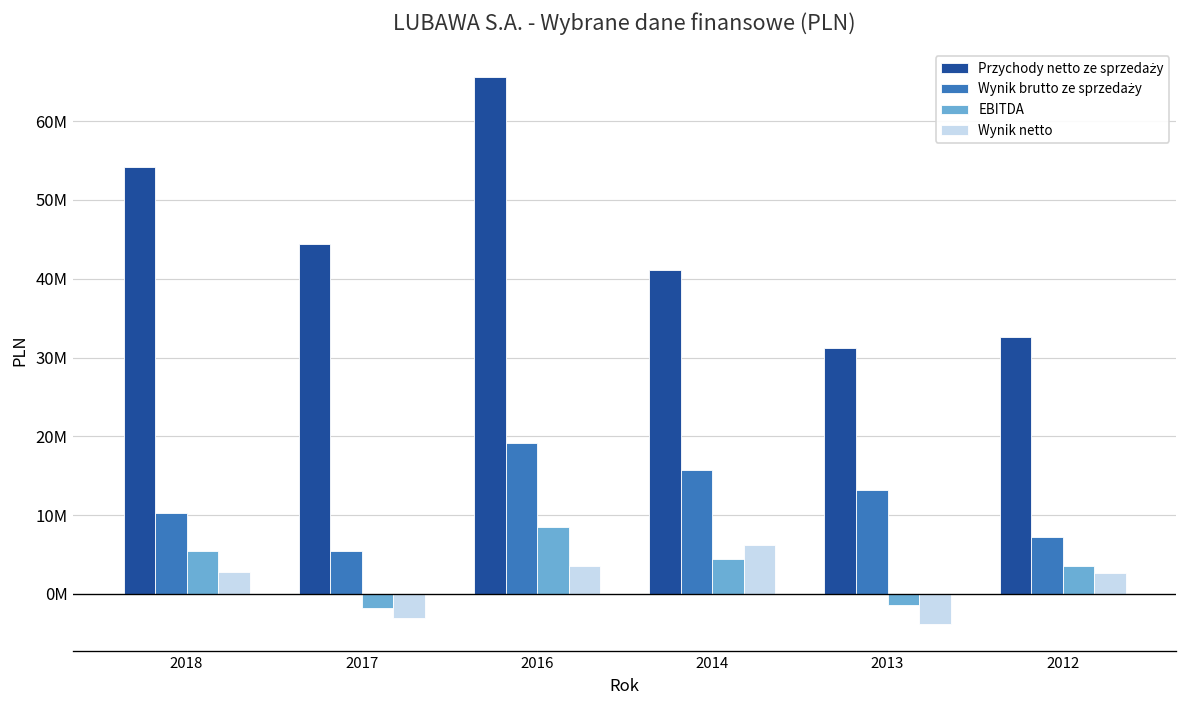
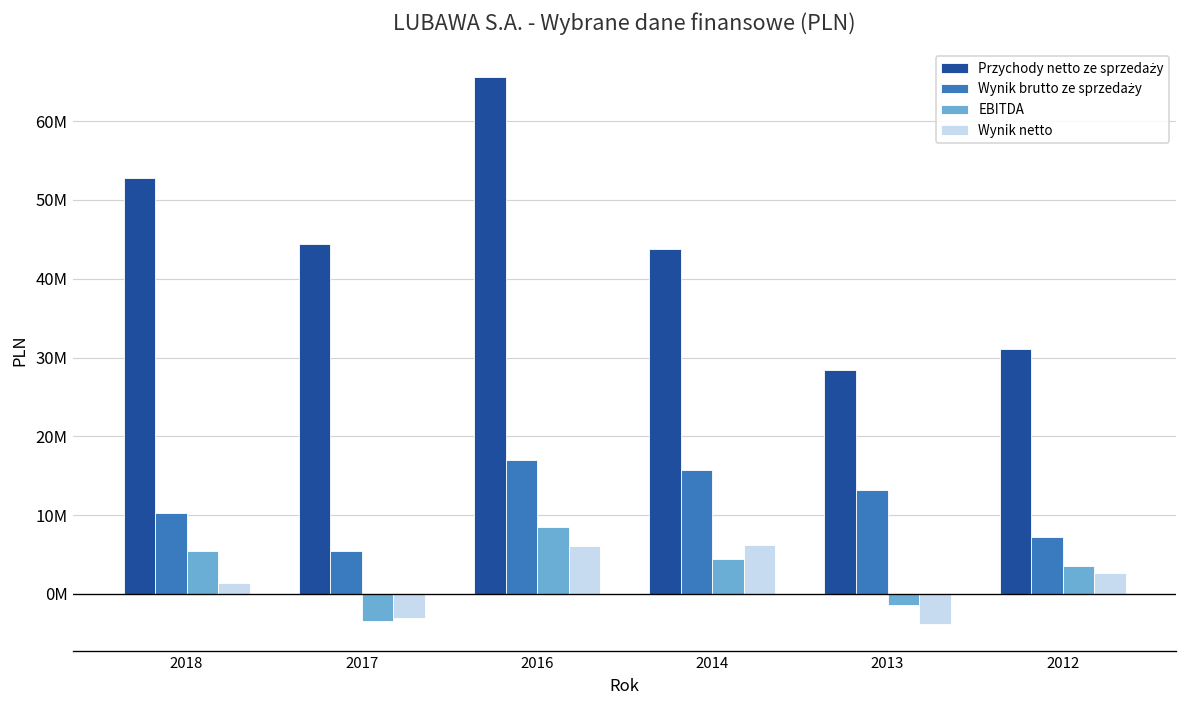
Przychody netto ze sprzedaży, 2018: 54000000 -> 53000000
Wynik netto, 2018: 3000000 -> 1000000
EBITDA, 2017: -2000000 -> -3000000
Wynik brutto ze sprzedaży, 2016: 19000000 -> 17000000
Wynik netto, 2016: 4000000 -> 6000000
Przychody netto ze sprzedaży, 2014: 41000000 -> 44000000
Przychody netto ze sprzedaży, 2013: 31000000 -> 28000000
Przychody netto ze sprzedaży, 2012: 33000000 -> 31000000
